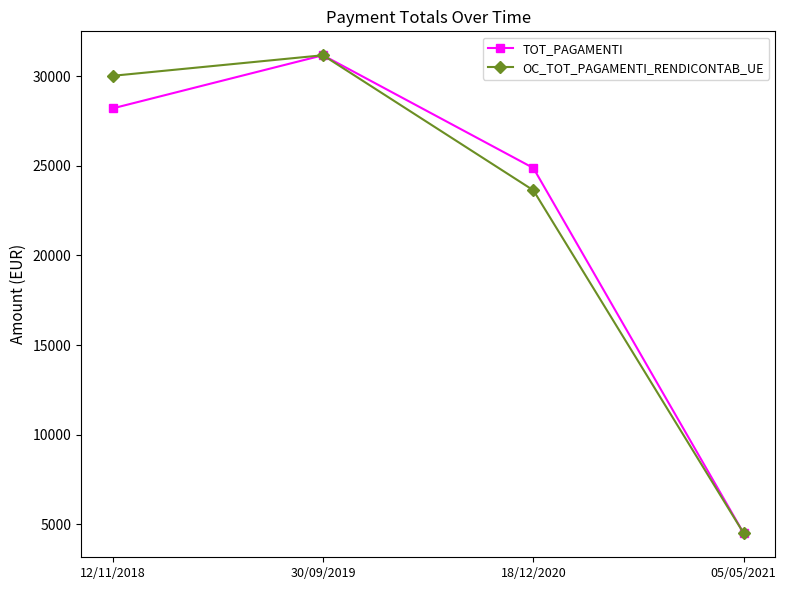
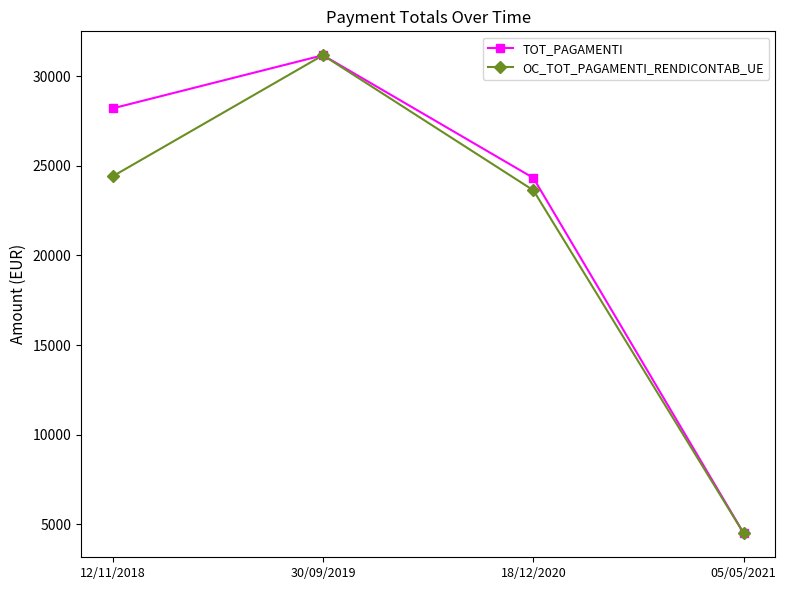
OC_TOT_PAGAMENTI_RENDICONTAB_UE, 12/11/2018: 30000 -> 24400
TOT_PAGAMENTI, 18/12/2020: 24900 -> 24300
